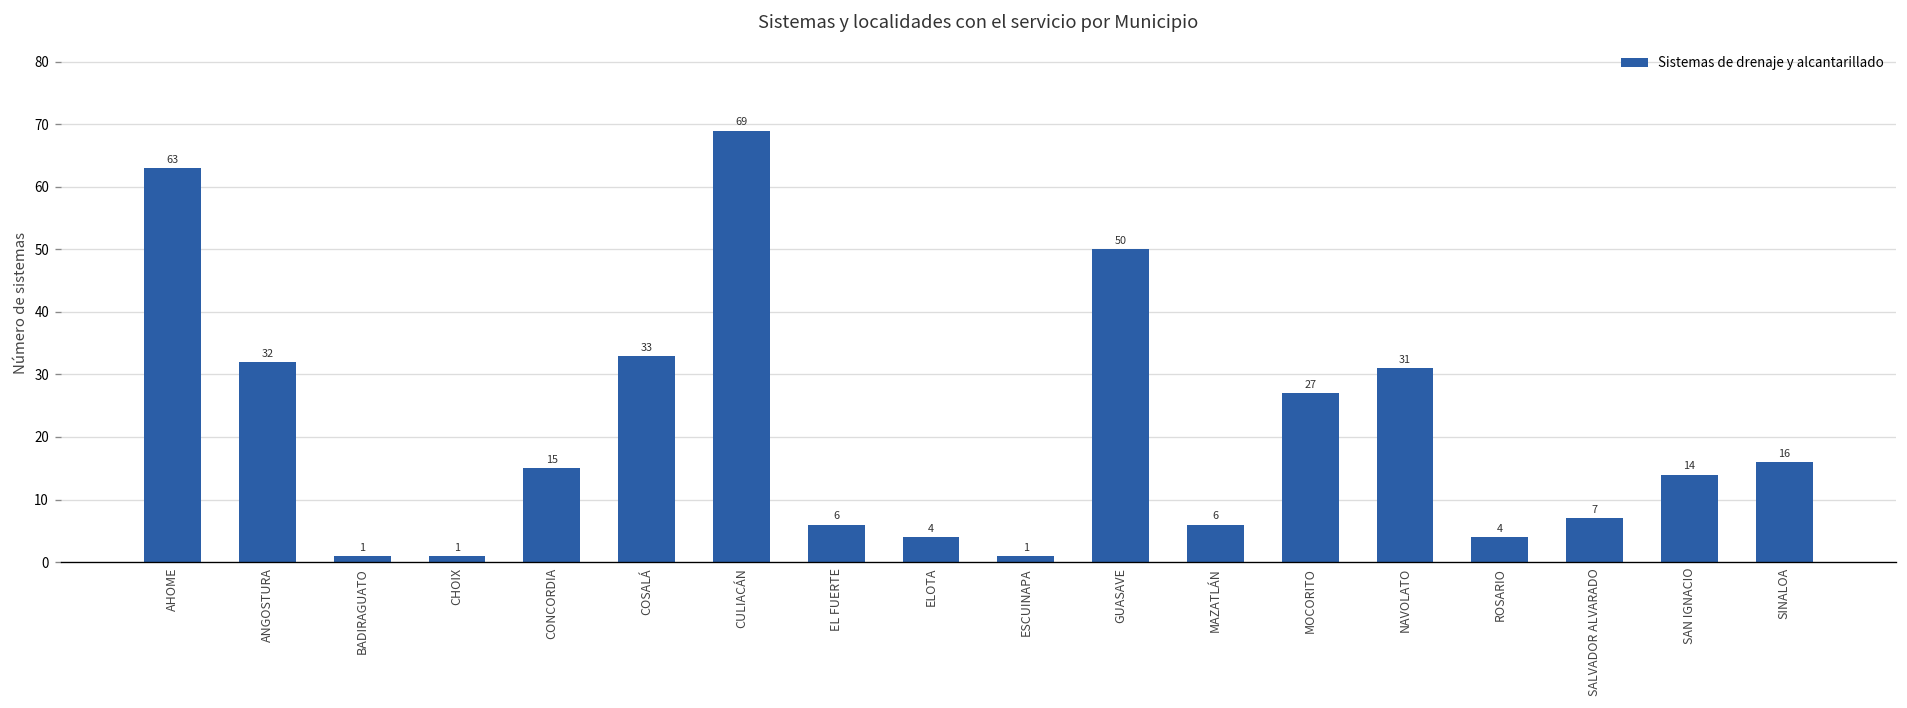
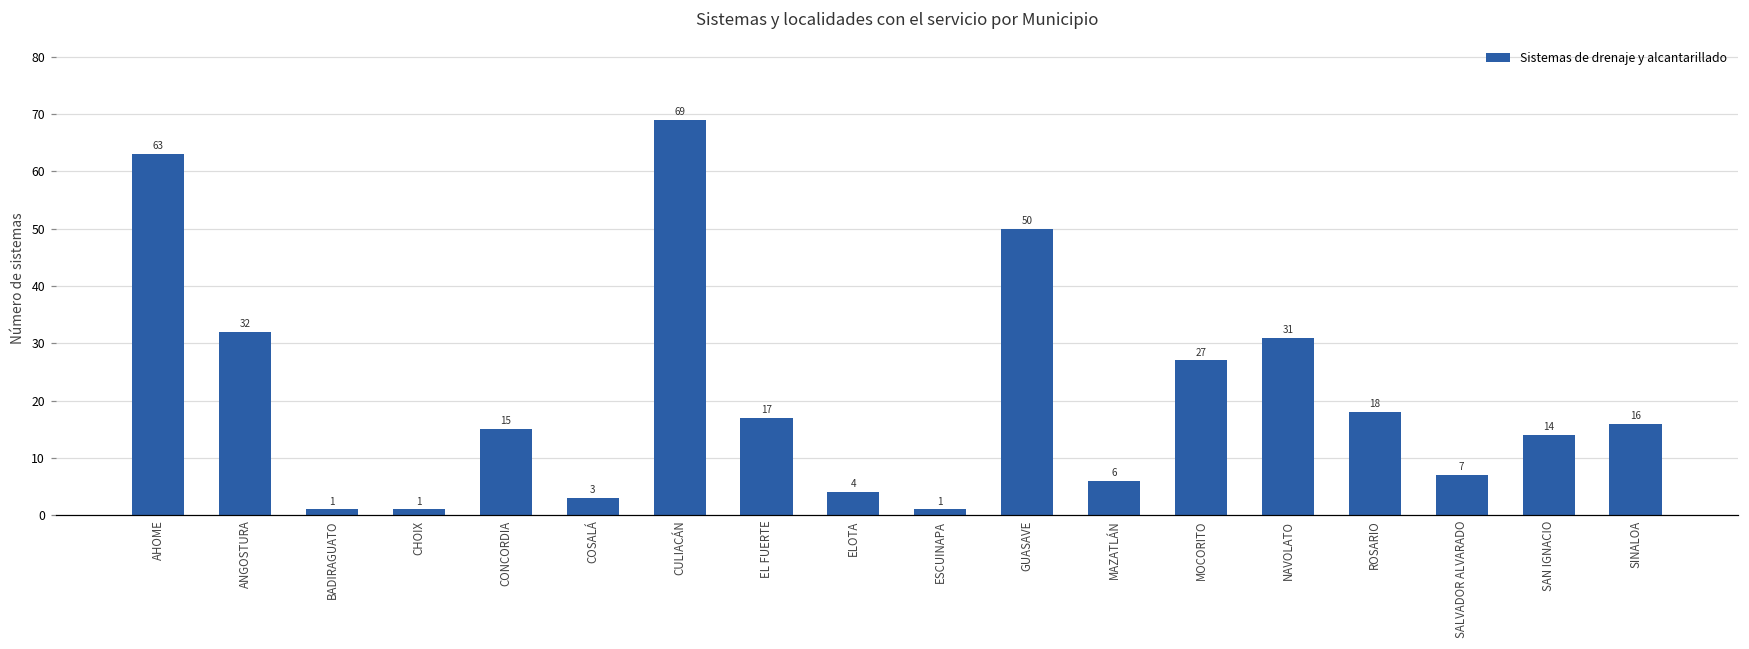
COSALÁ: 33 -> 3
EL FUERTE: 6 -> 17
ROSARIO: 4 -> 18
